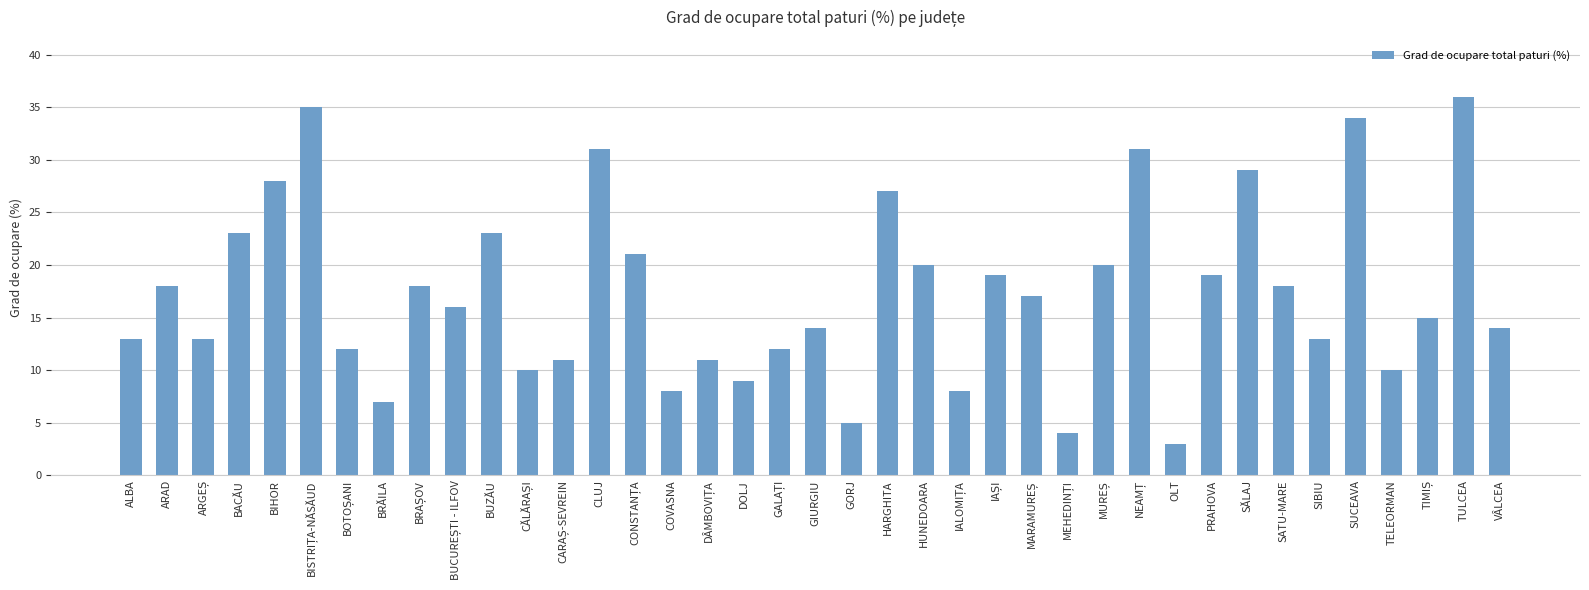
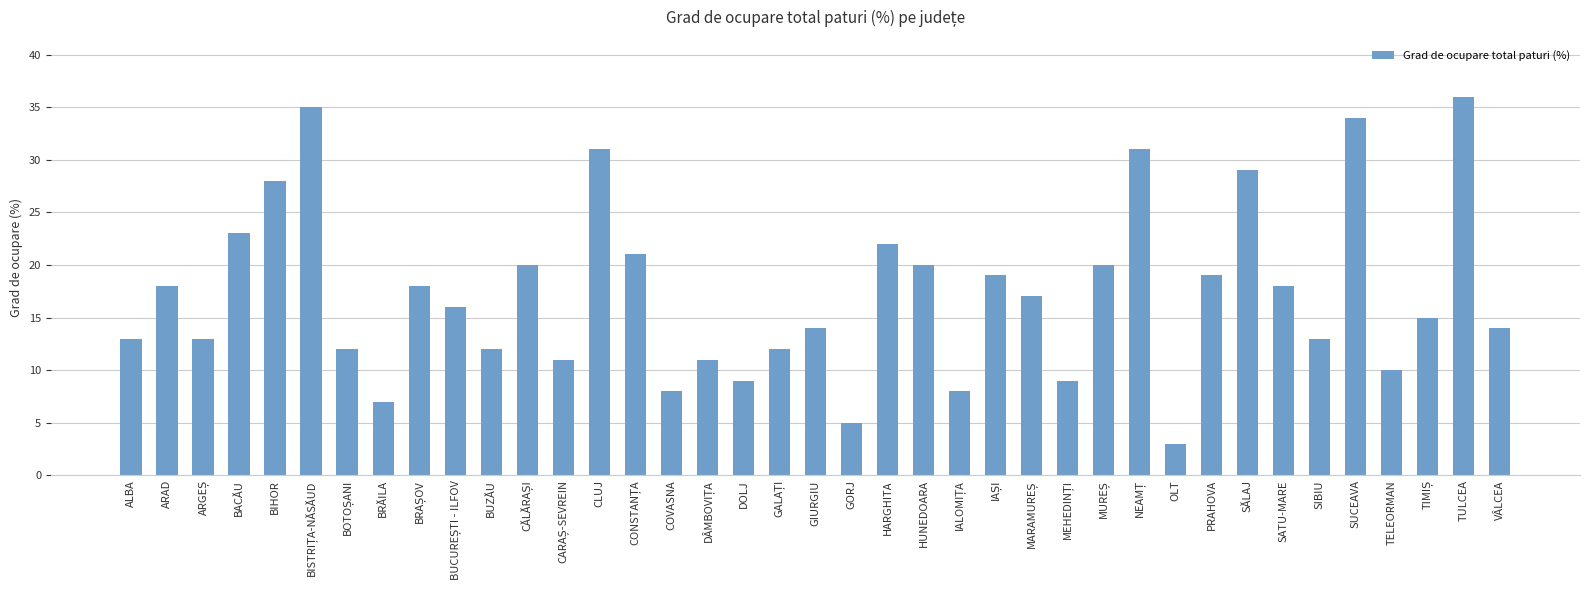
BUZĂU: 23 -> 12
CĂLĂRAȘI: 10 -> 20
HARGHITA: 27 -> 22
MEHEDINȚI: 4 -> 9
